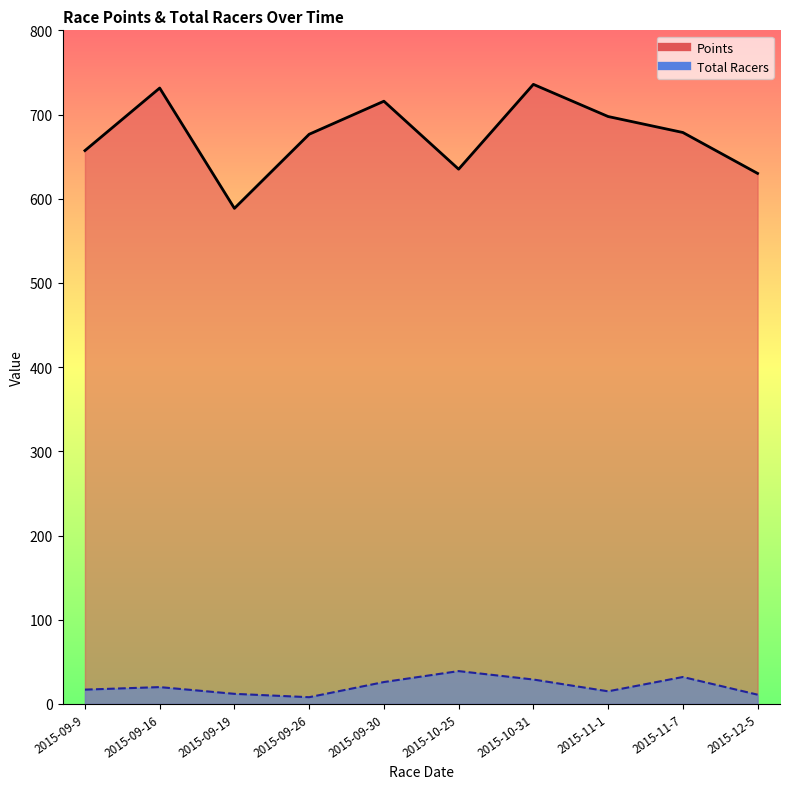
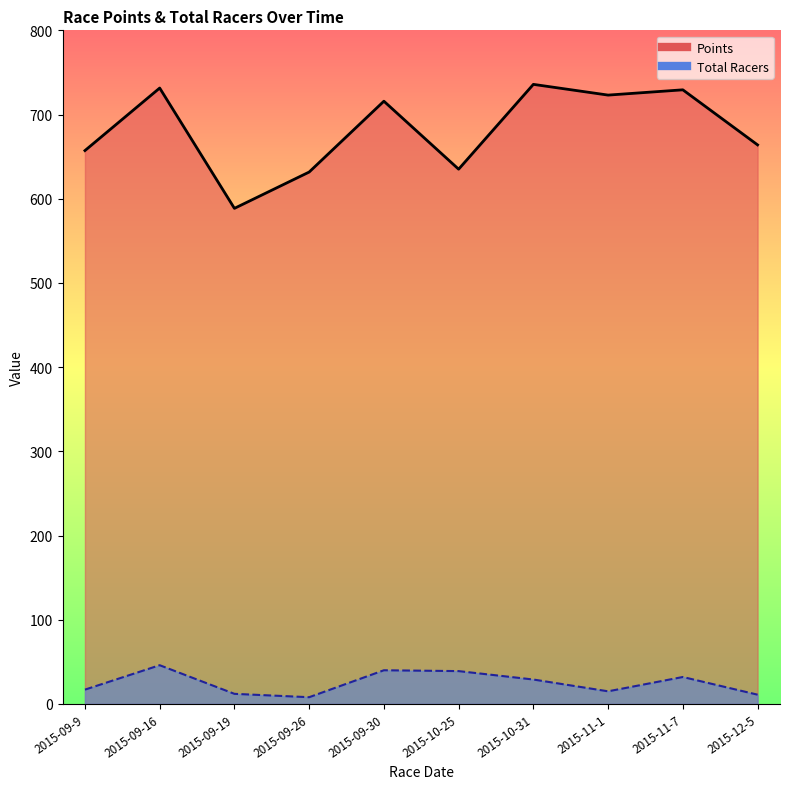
Total Racers, 2015-09-16: 20 -> 50
Points, 2015-09-26: 680 -> 630
Total Racers, 2015-09-30: 30 -> 40
Points, 2015-11-1: 700 -> 720
Points, 2015-11-7: 680 -> 730
Points, 2015-12-5: 630 -> 660
